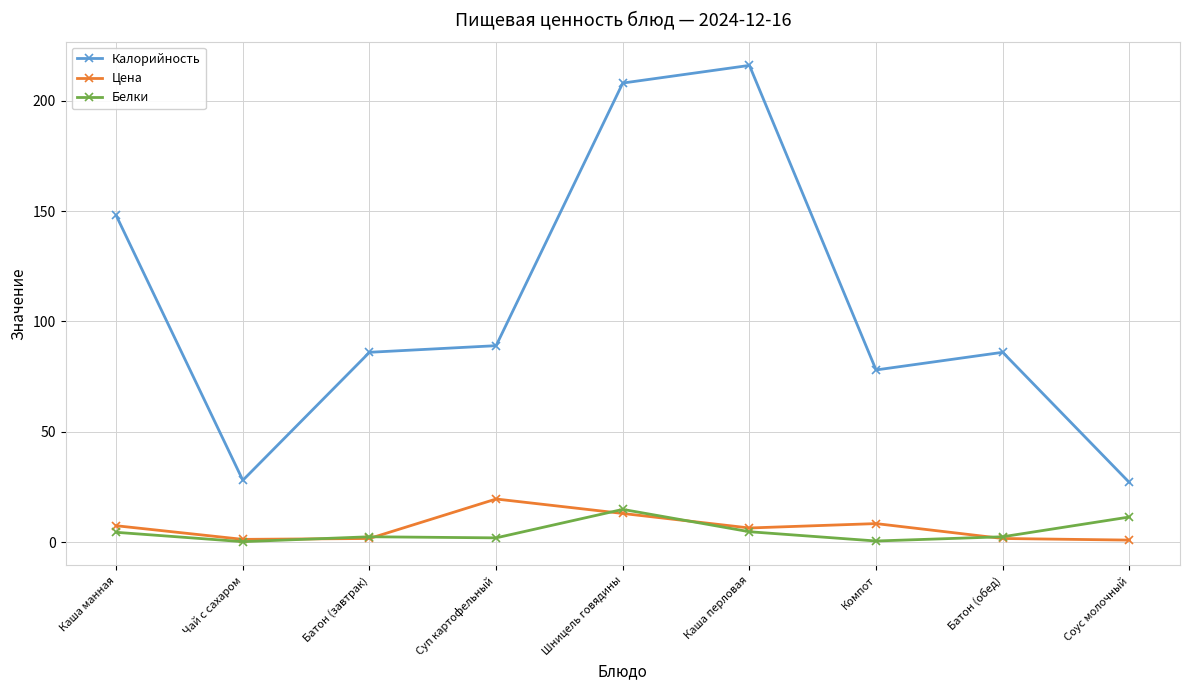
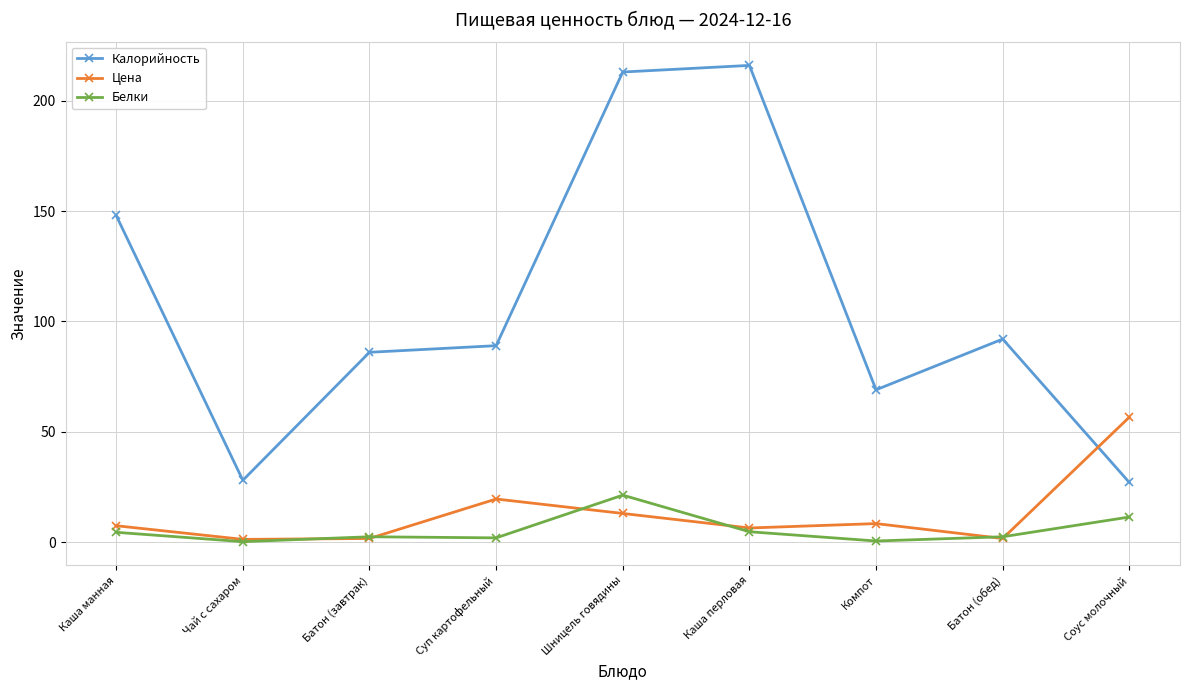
Калорийность, Шницель говядины: 208 -> 213
Белки, Шницель говядины: 15 -> 21
Калорийность, Компот: 78 -> 69
Калорийность, Батон (обед): 86 -> 92
Цена, Соус молочный: 1 -> 57
